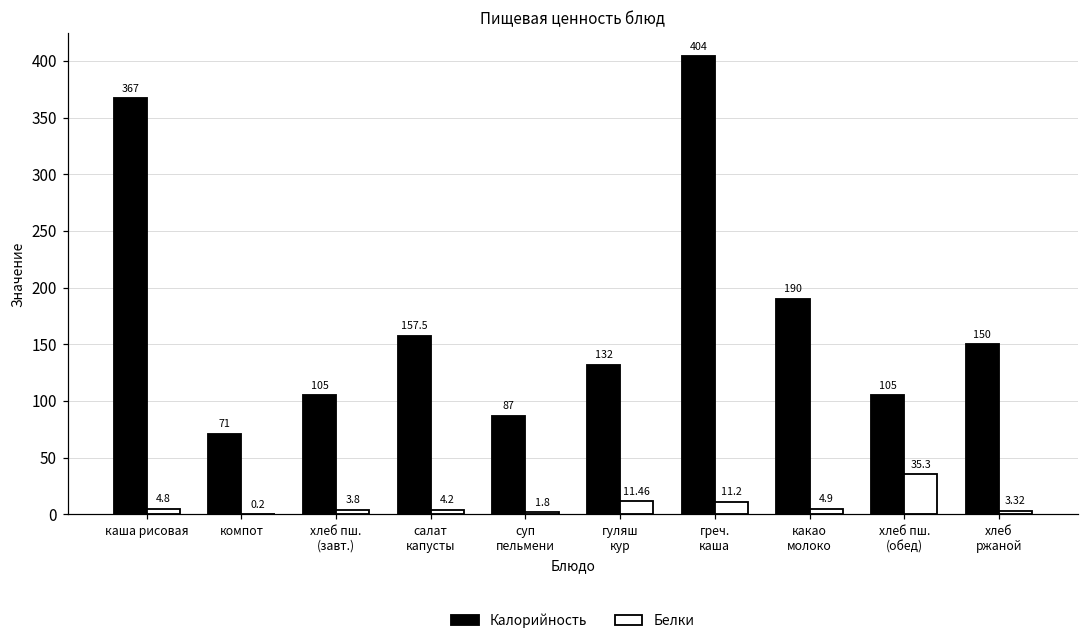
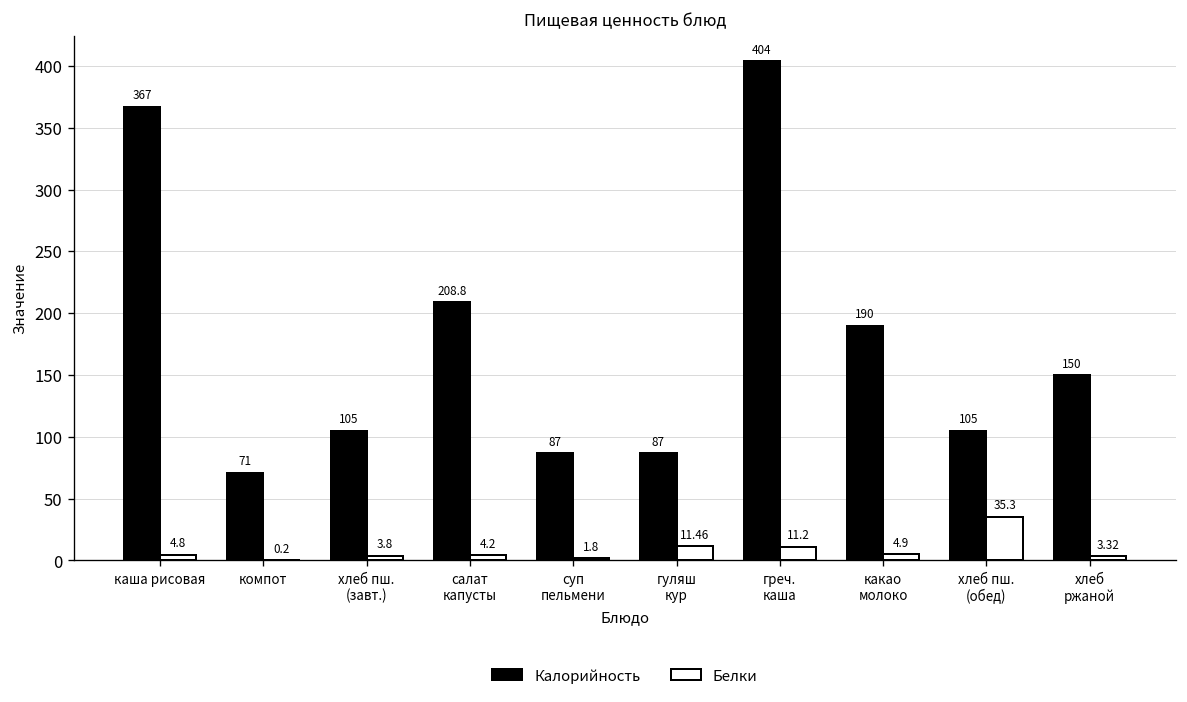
Калорийность, салат капусты: 157.5 -> 208.8
Калорийность, гуляш кур: 132 -> 87
